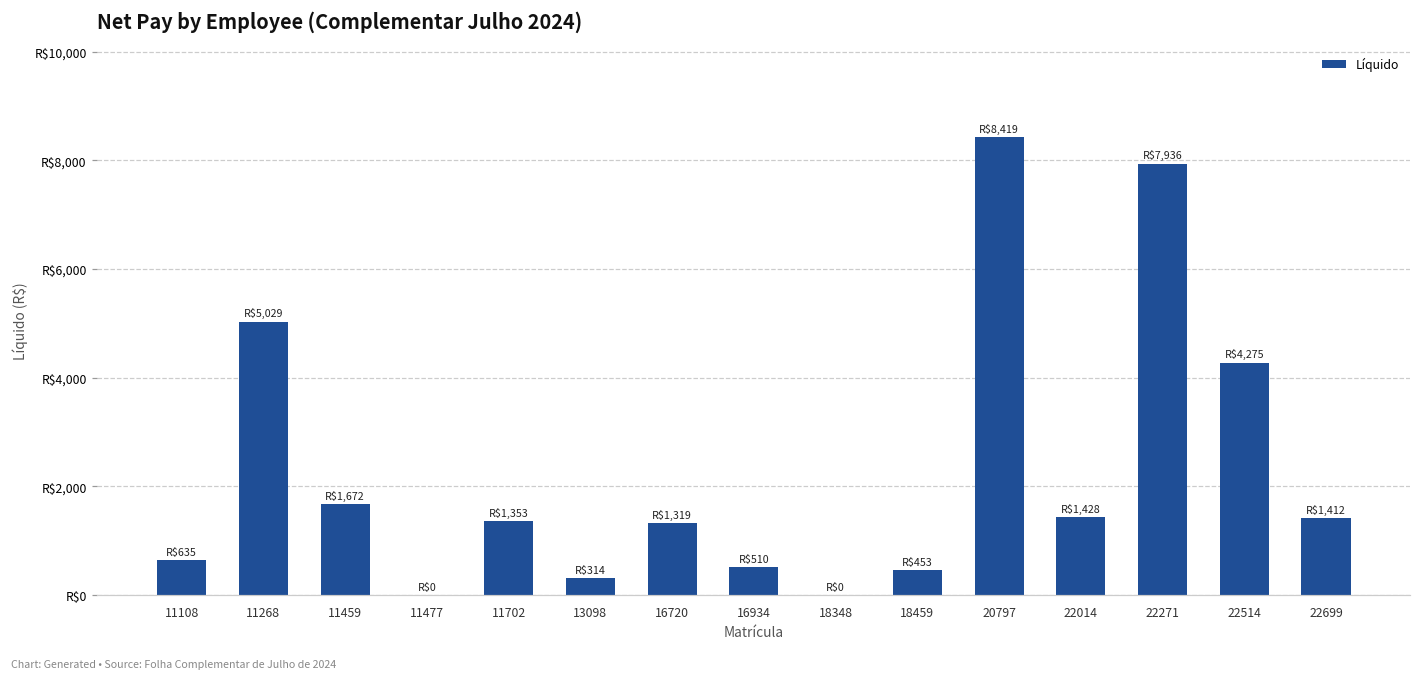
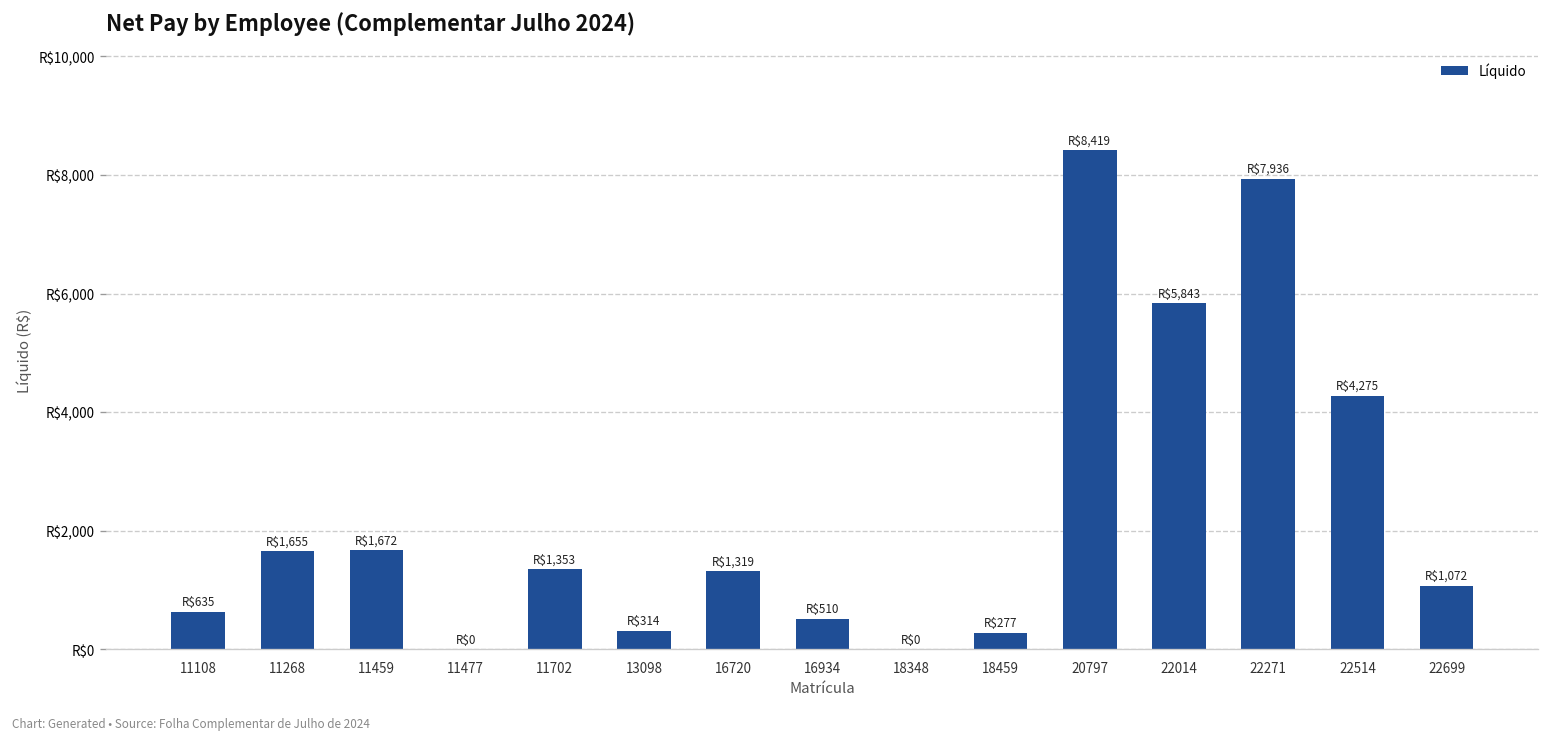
11268: $5,029 -> $1,655
18459: $453 -> $277
22014: $1,428 -> $5,843
22699: $1,412 -> $1,072
